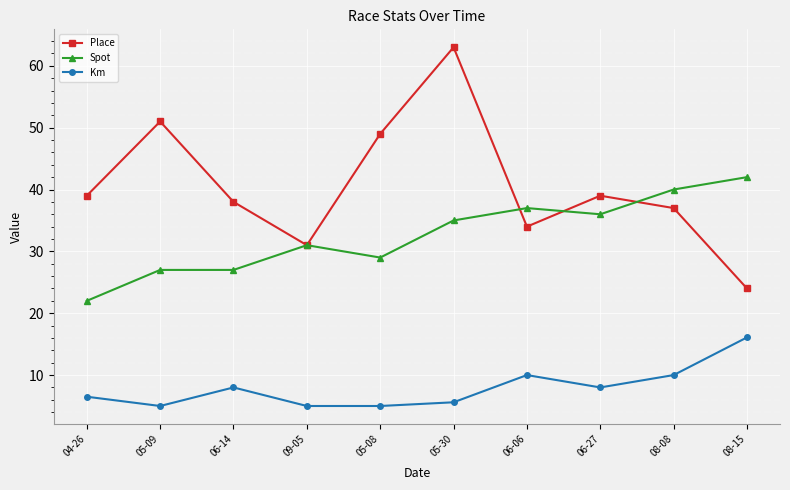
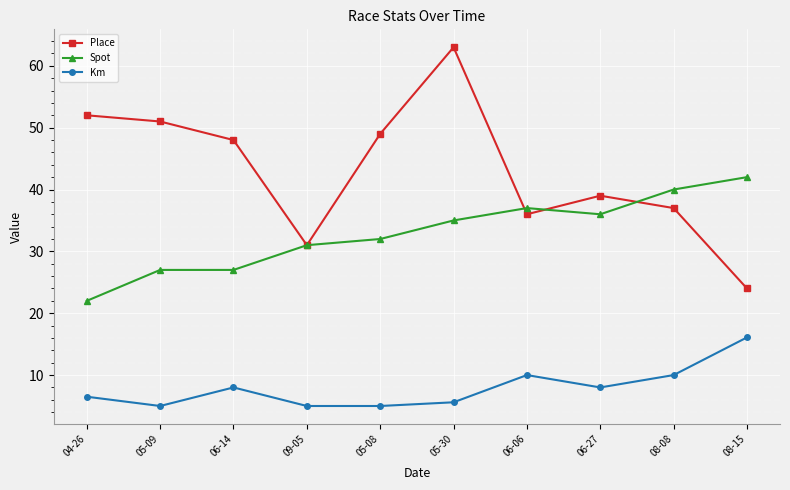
Place, 04-26: 39 -> 52
Place, 06-14: 38 -> 48
Spot, 05-08: 29 -> 32
Place, 06-06: 34 -> 36
